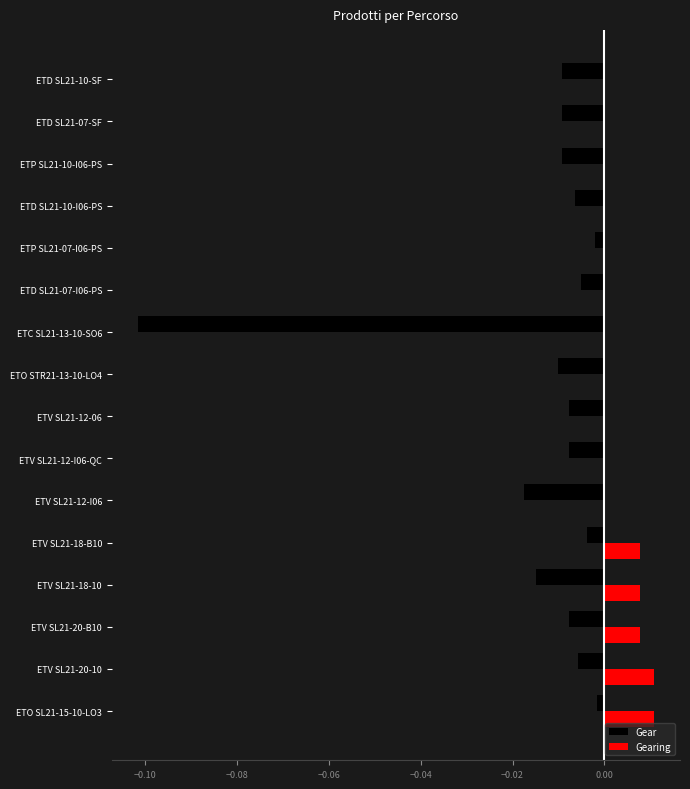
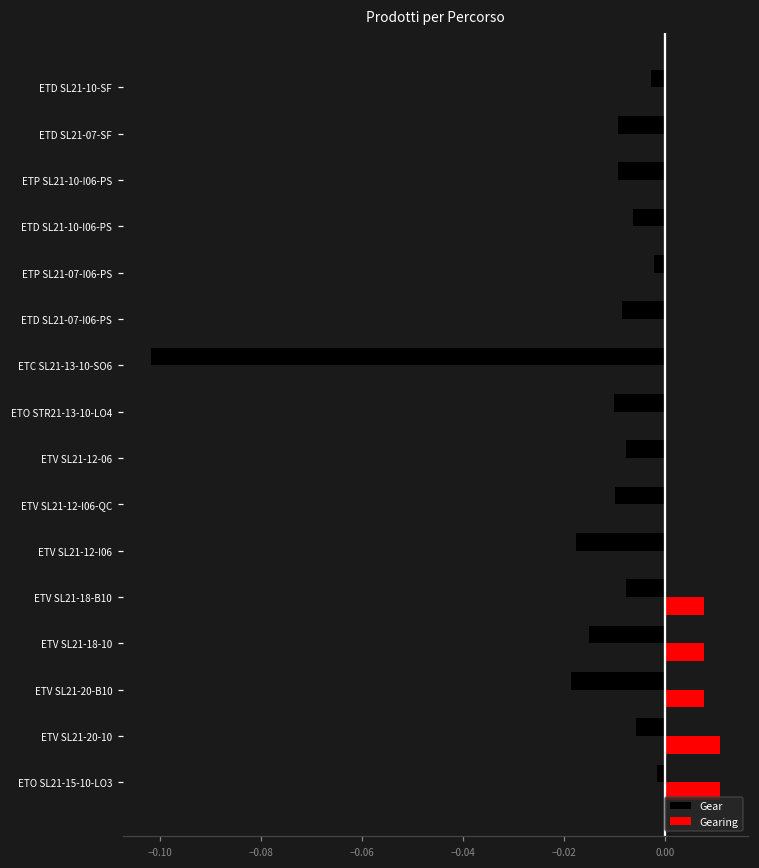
Gear, ETD SL21-10-SF: -0.009 -> -0.003
Gear, ETD SL21-07-I06-PS: -0.005 -> -0.009
Gear, ETV SL21-12-I06-QC: -0.008 -> -0.010
Gear, ETV SL21-18-B10: -0.004 -> -0.008
Gear, ETV SL21-20-B10: -0.008 -> -0.019
